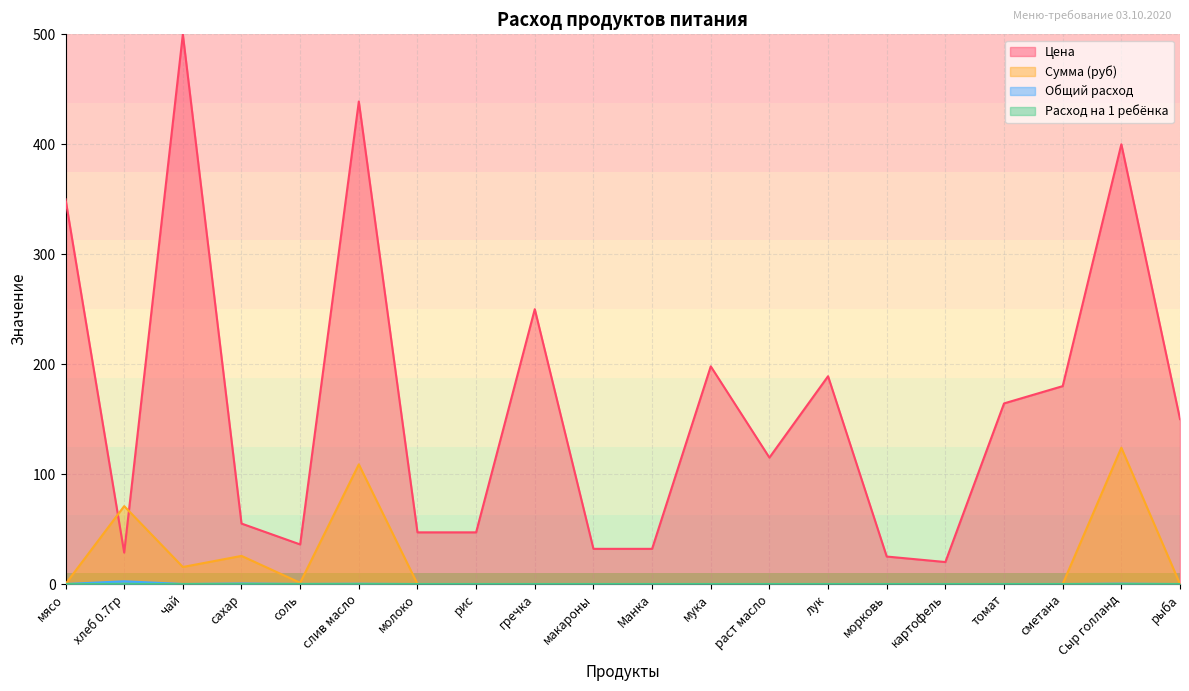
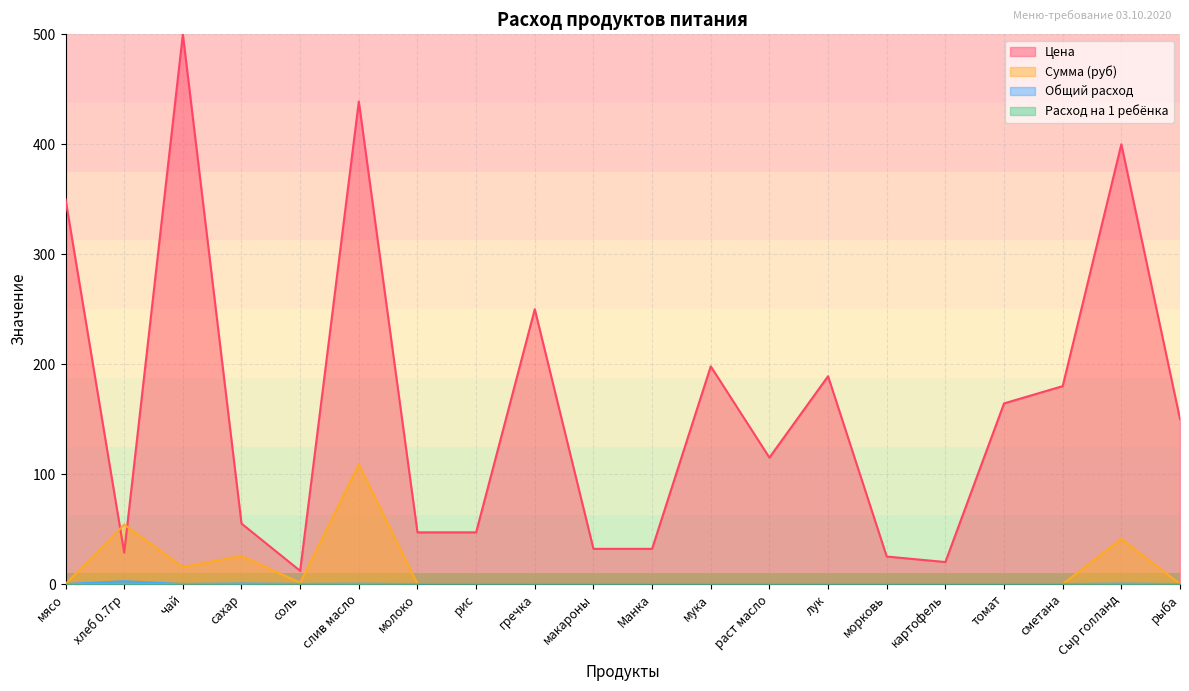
Сумма (руб), хлеб 0.7гр: 71 -> 54
Цена, соль: 36 -> 12
Сумма (руб), Сыр голланд: 124 -> 41
